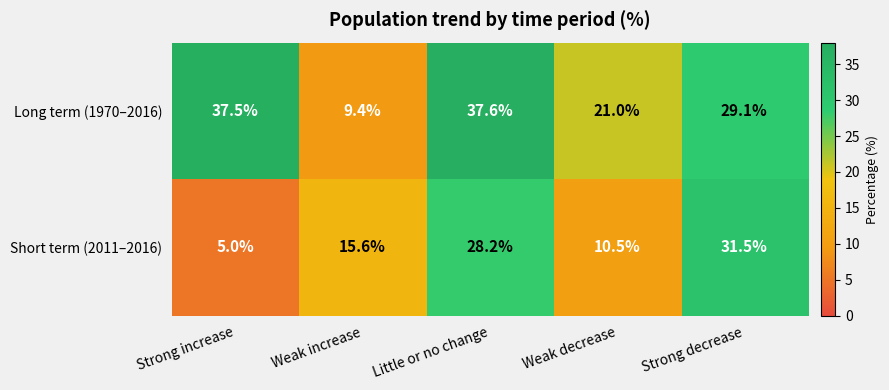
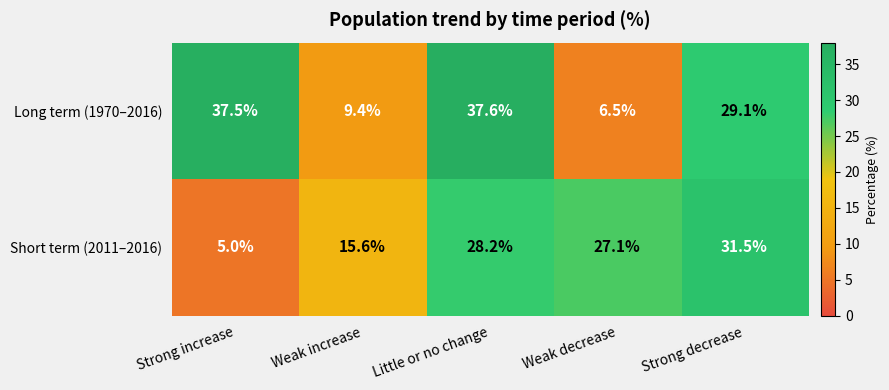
Long term (1970–2016), Weak decrease: 21.0% -> 6.5%
Short term (2011–2016), Weak decrease: 10.5% -> 27.1%
